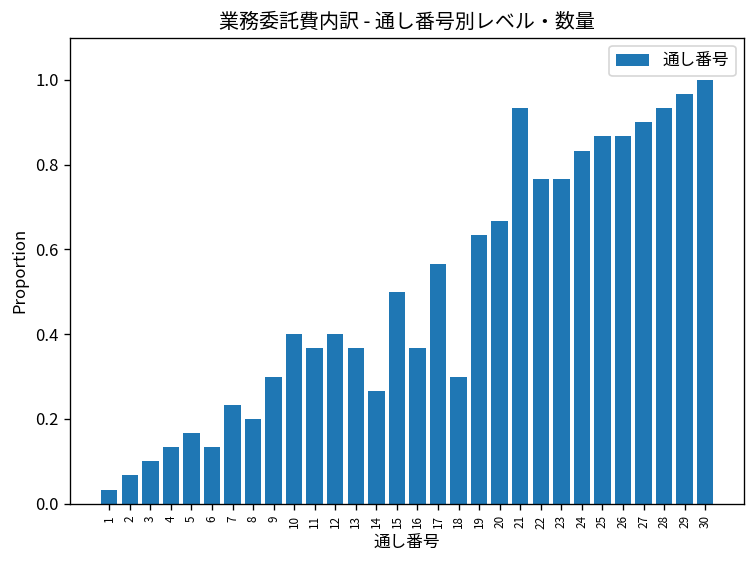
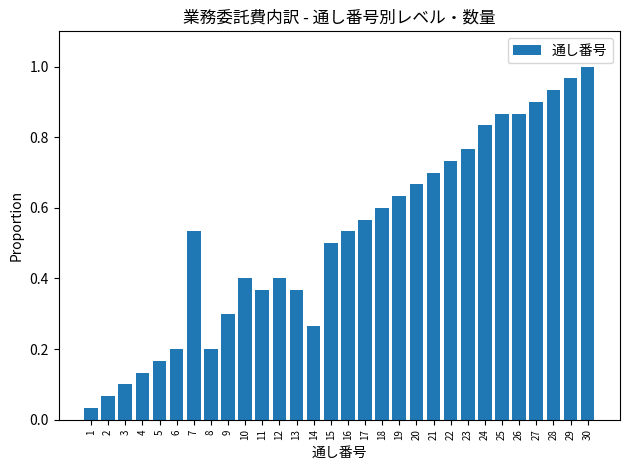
6: 0.13 -> 0.20
7: 0.23 -> 0.53
16: 0.37 -> 0.53
18: 0.30 -> 0.60
21: 0.93 -> 0.70
22: 0.77 -> 0.73
